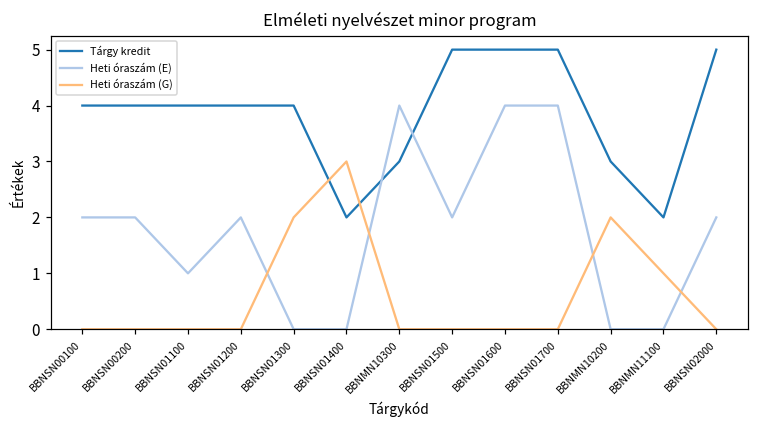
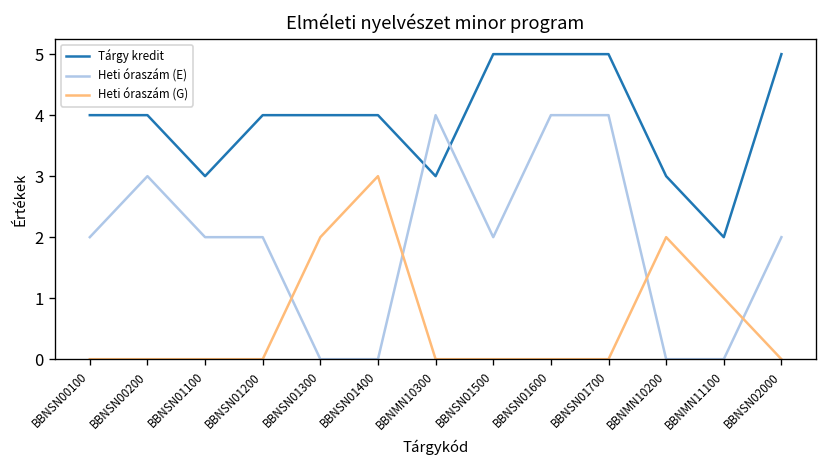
Heti óraszám (E), BBNSN00200: 2 -> 3
Tárgy kredit, BBNSN01100: 4 -> 3
Heti óraszám (E), BBNSN01100: 1 -> 2
Tárgy kredit, BBNSN01400: 2 -> 4
